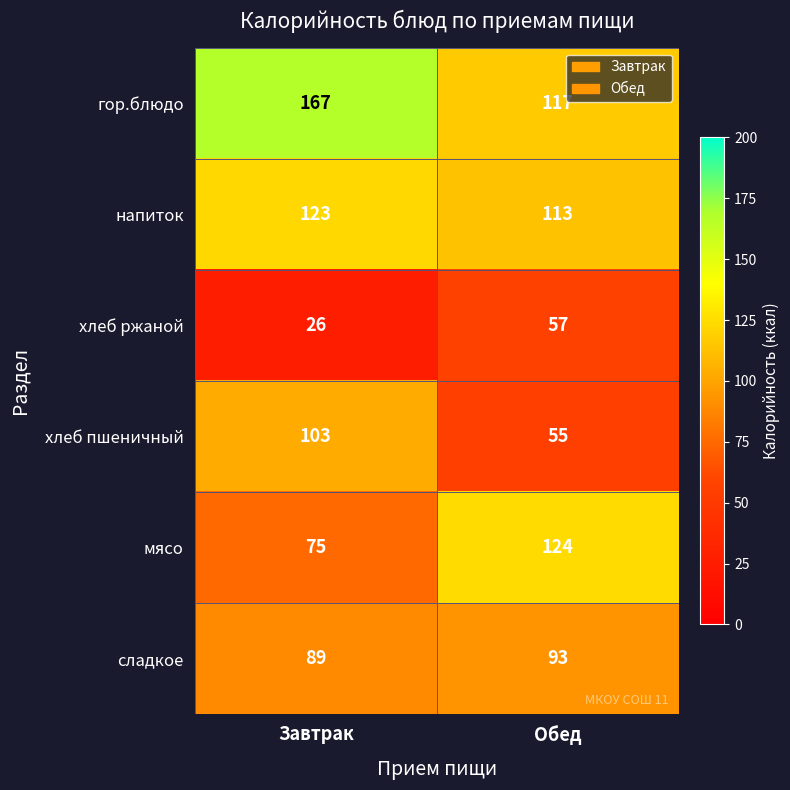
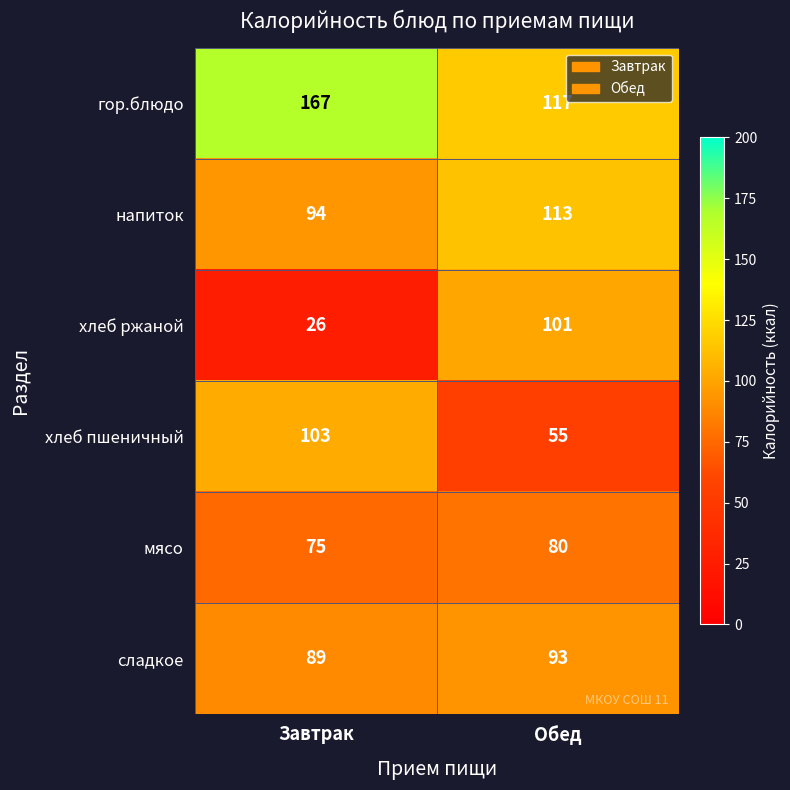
напиток, Завтрак: 123 -> 94
хлеб ржаной, Обед: 57 -> 101
мясо, Обед: 124 -> 80
